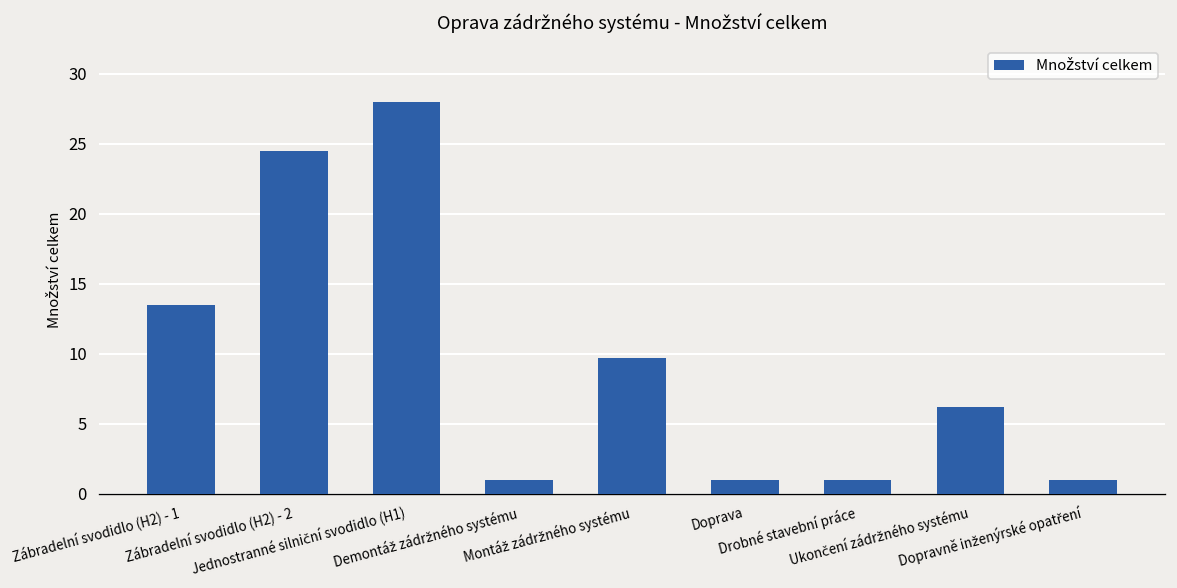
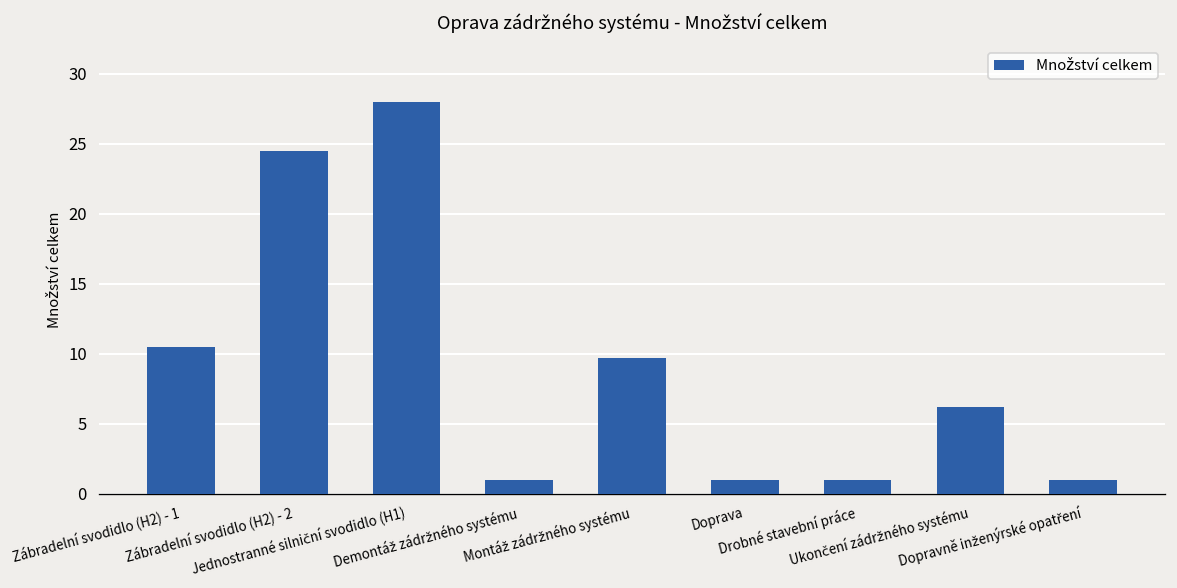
Zábradelní svodidlo (H2) - 1: 13.5 -> 10.5
